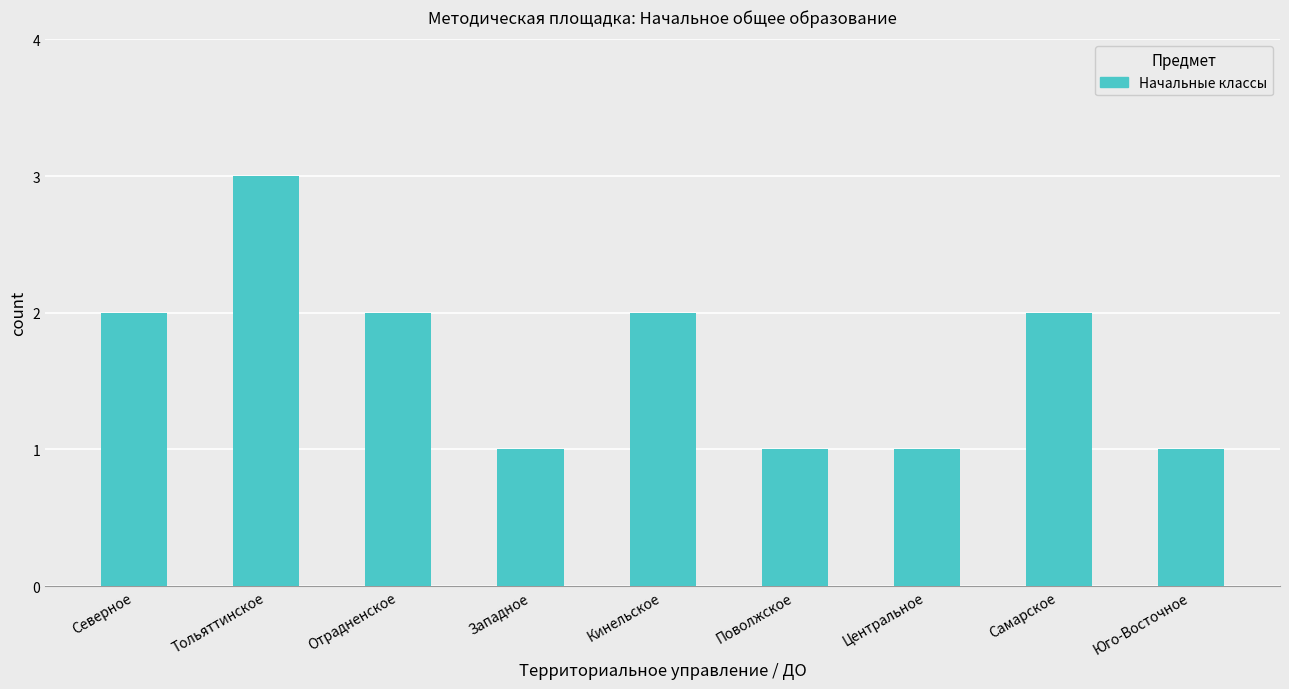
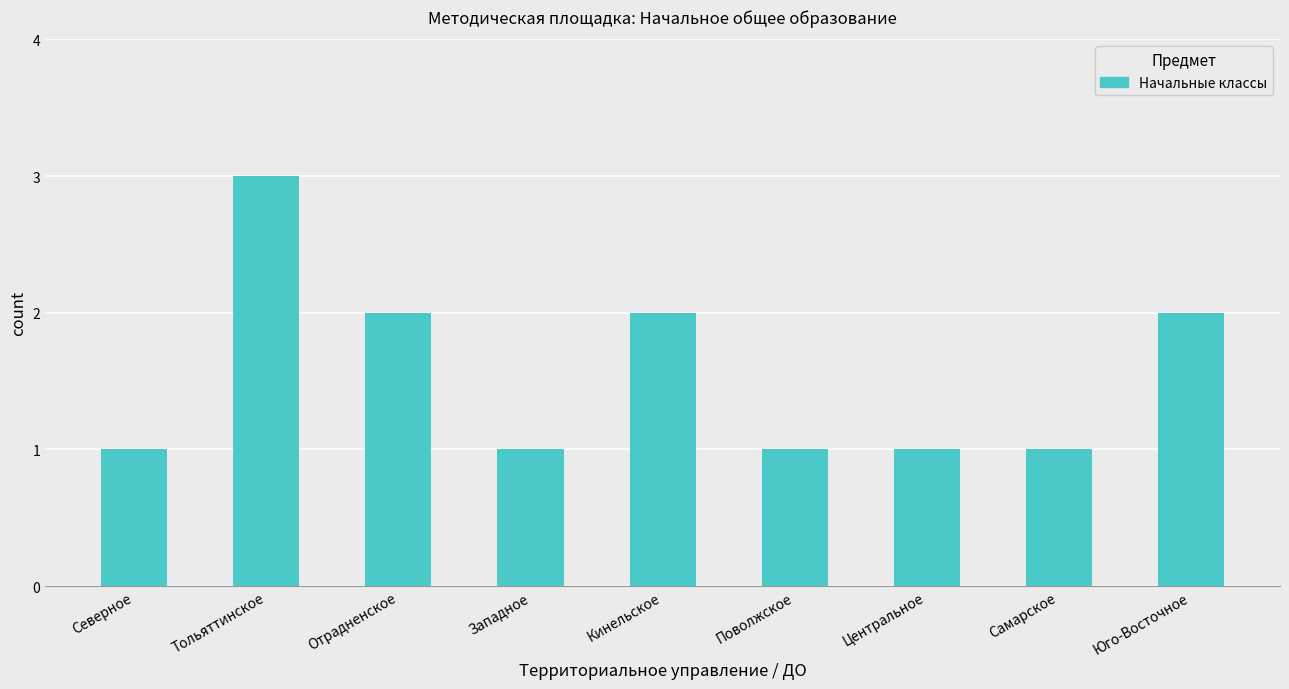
Северное: 2 -> 1
Самарское: 2 -> 1
Юго-Восточное: 1 -> 2
